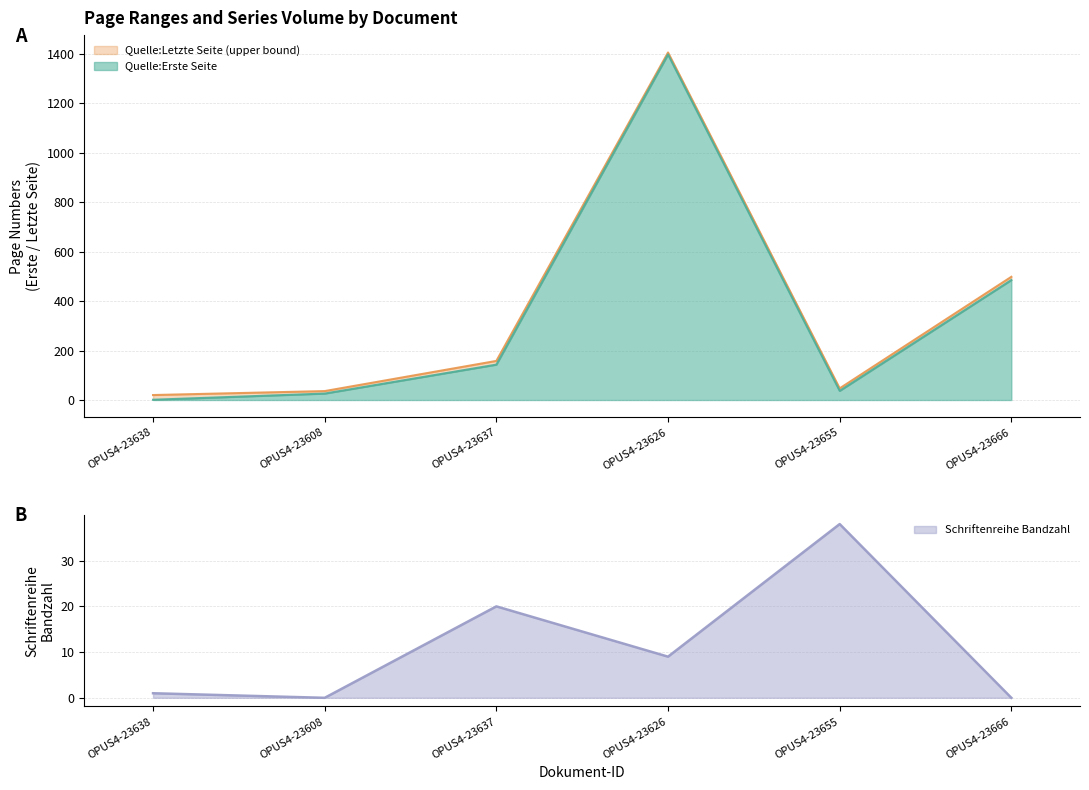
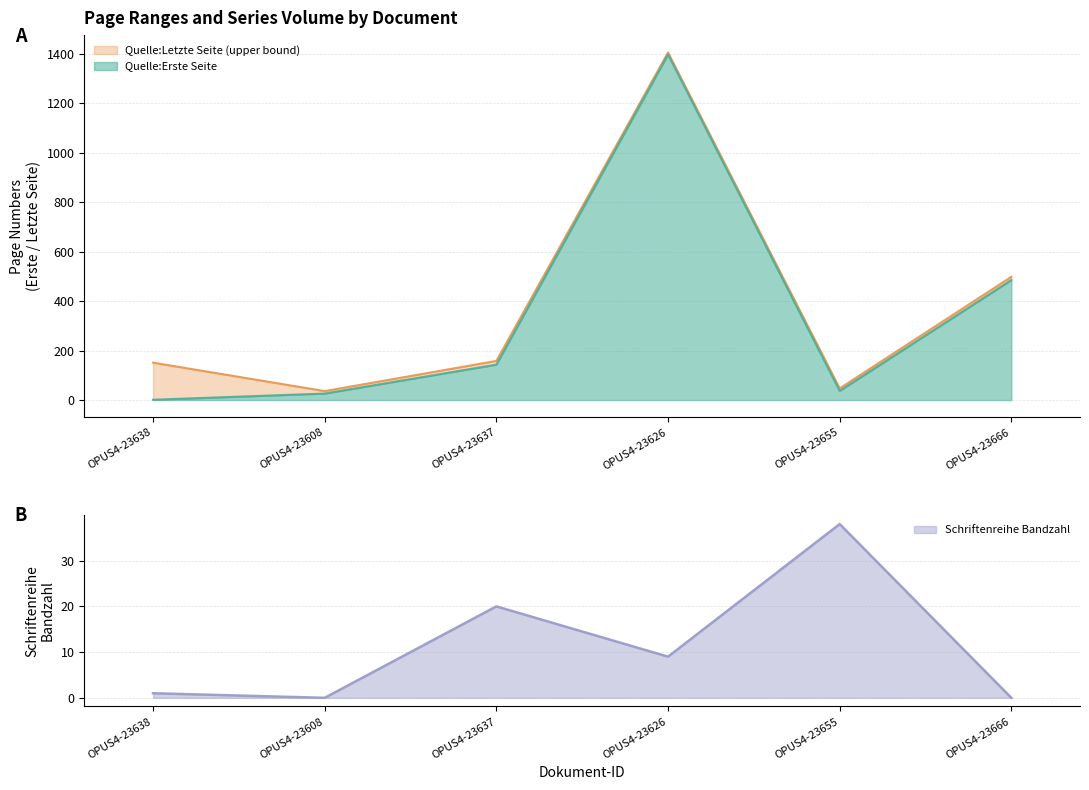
Page Ranges and Series Volume by Document, Quelle:Letzte Seite (upper bound), OPUS4-23638: 20 -> 150
